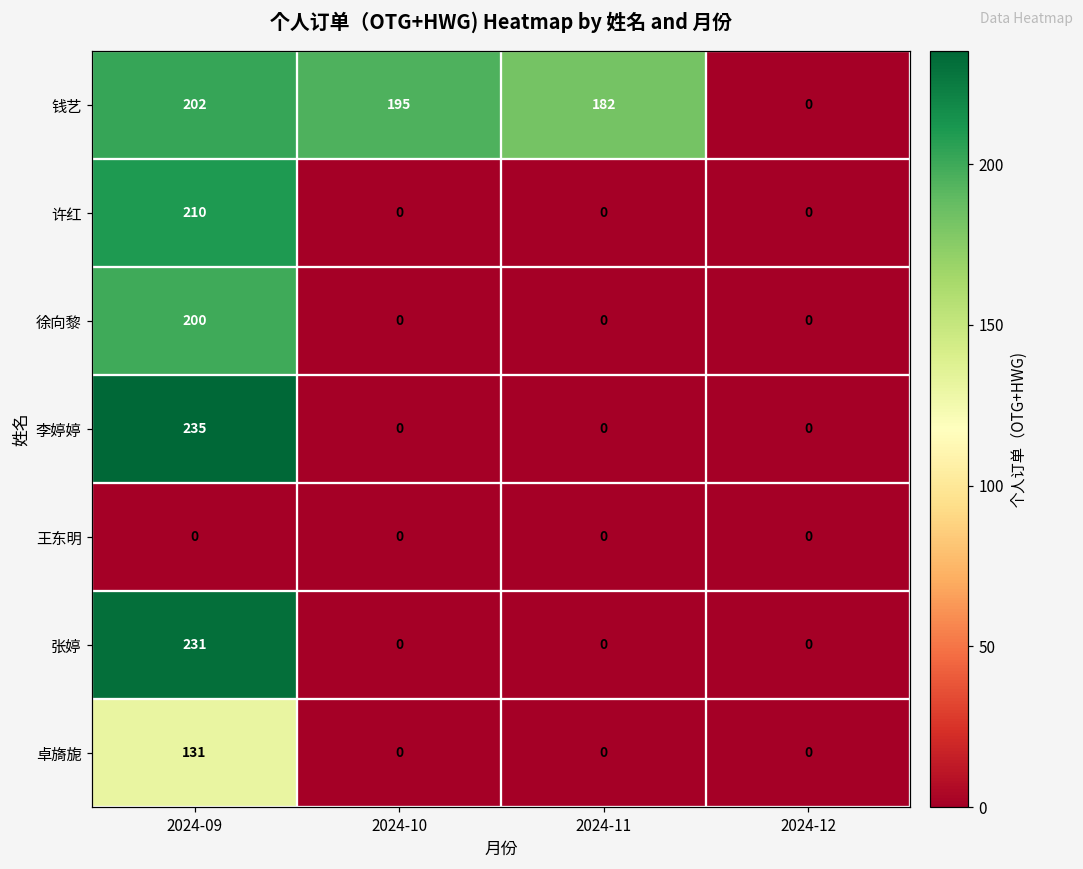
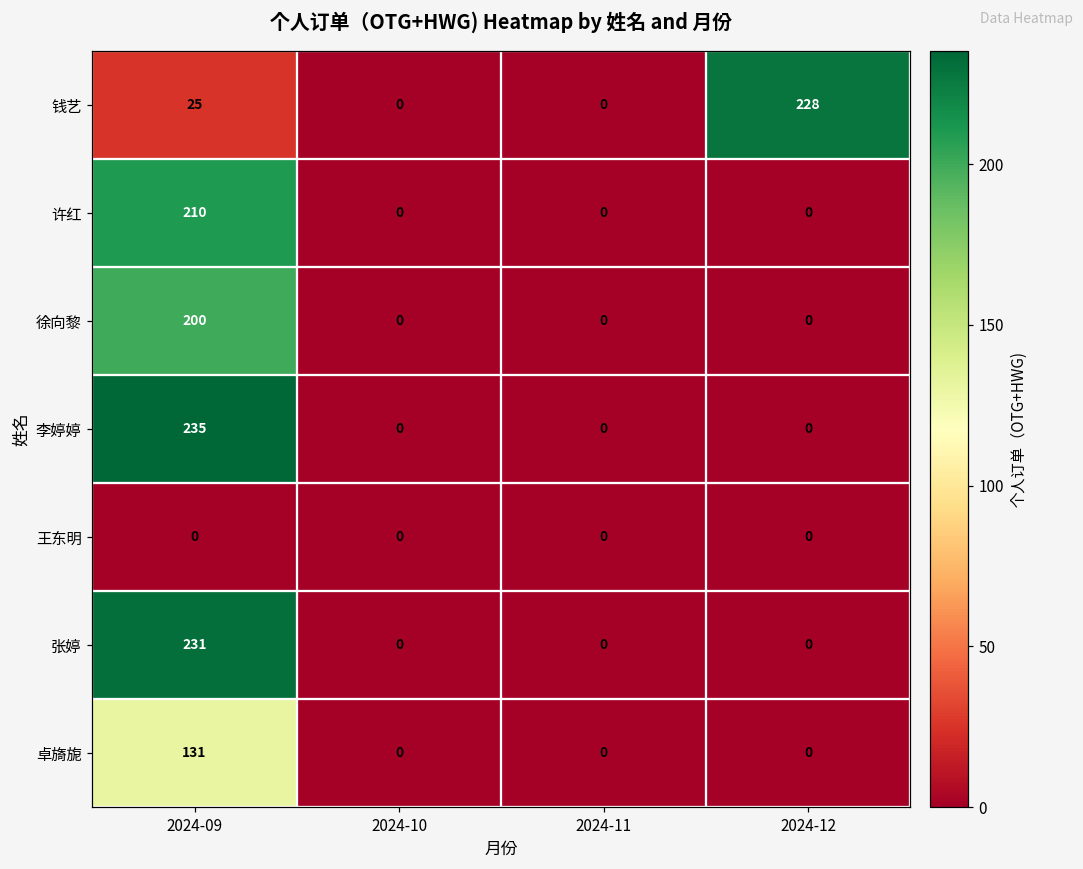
钱艺, 2024-09: 202 -> 25
钱艺, 2024-10: 195 -> 0
钱艺, 2024-11: 182 -> 0
钱艺, 2024-12: 0 -> 228
